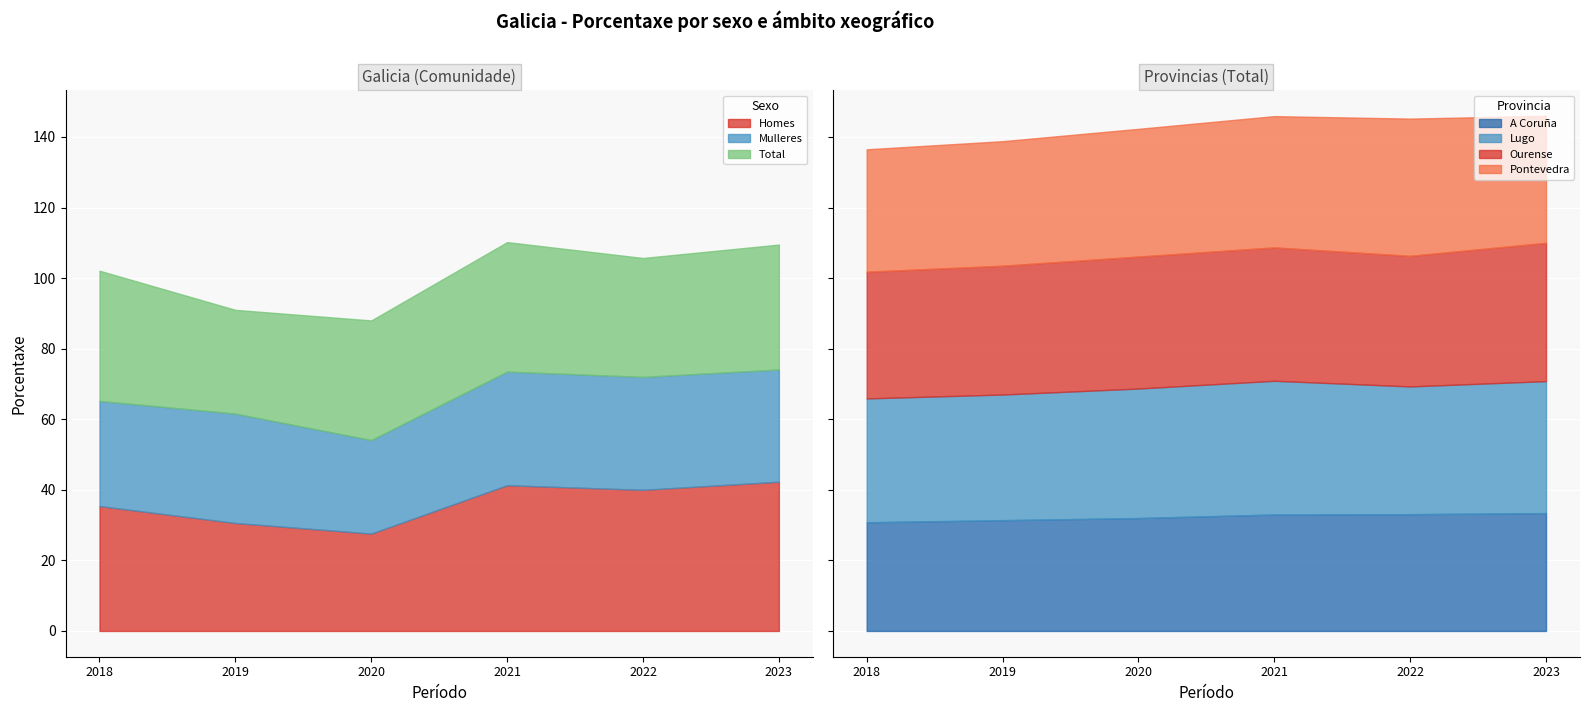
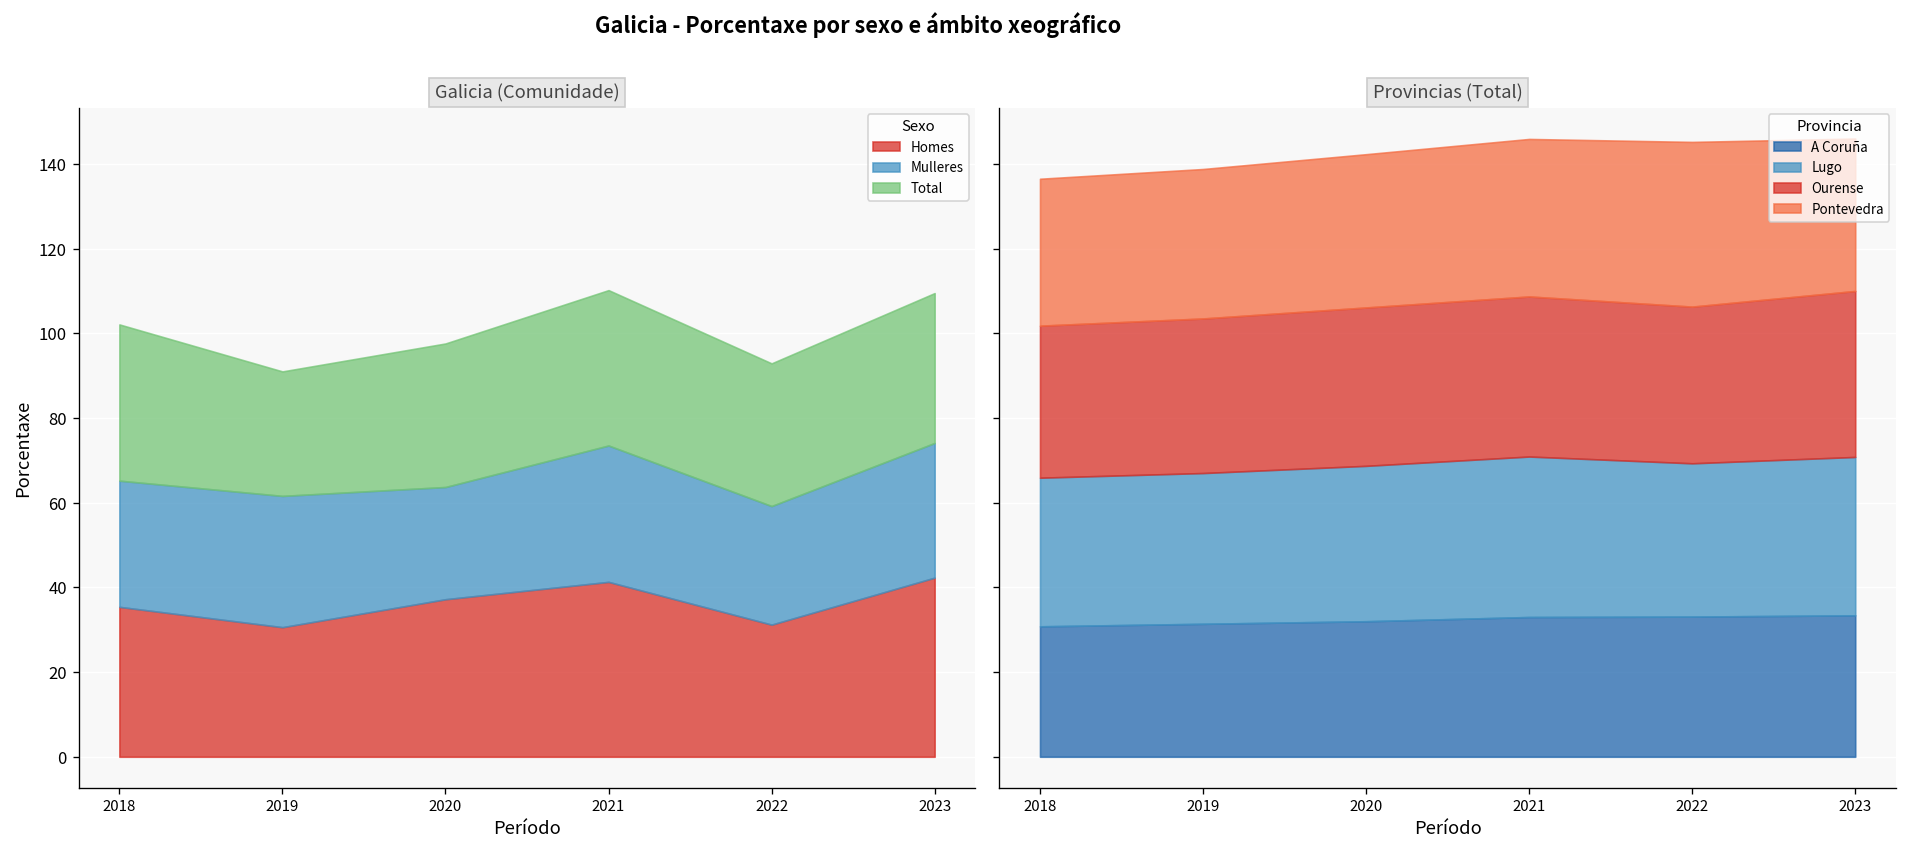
Galicia (Comunidade), Homes, 2020: 28 -> 37
Galicia (Comunidade), Homes, 2022: 40 -> 31
Galicia (Comunidade), Mulleres, 2022: 32 -> 28
